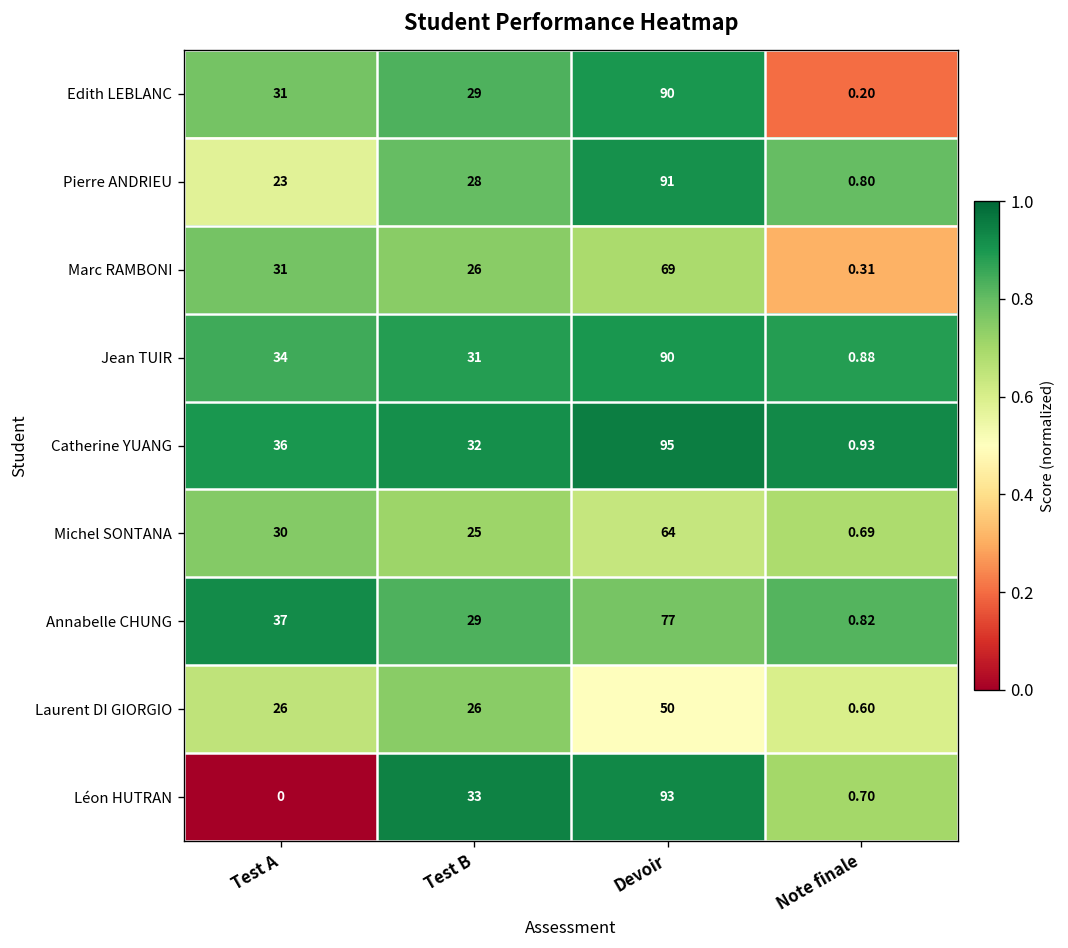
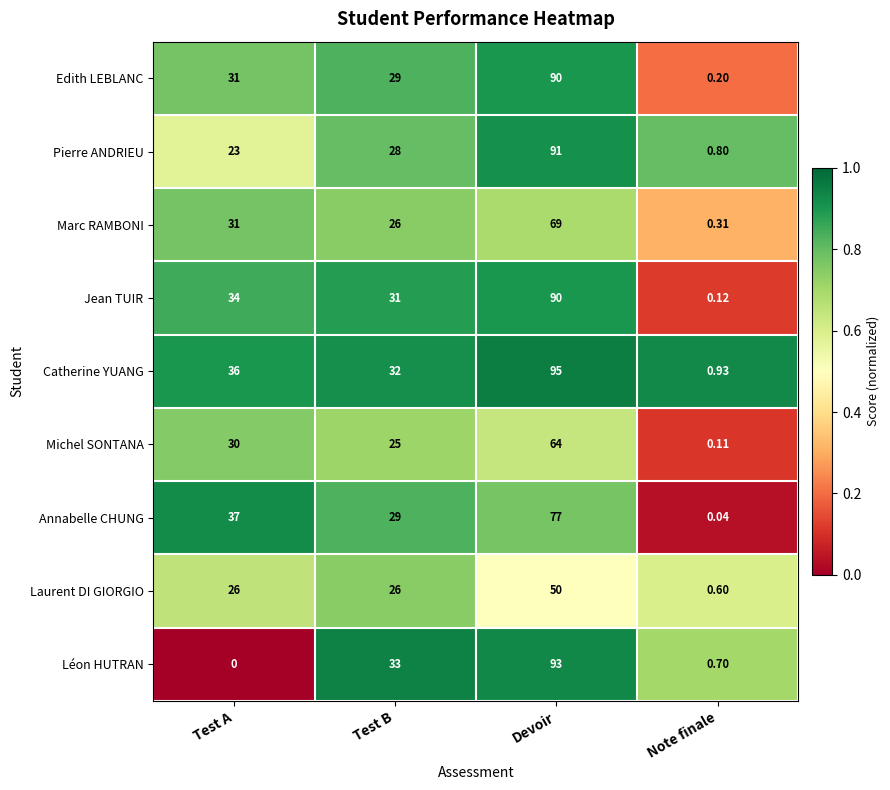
Jean TUIR, Note finale: 0.88 -> 0.12
Michel SONTANA, Note finale: 0.69 -> 0.11
Annabelle CHUNG, Note finale: 0.82 -> 0.04
